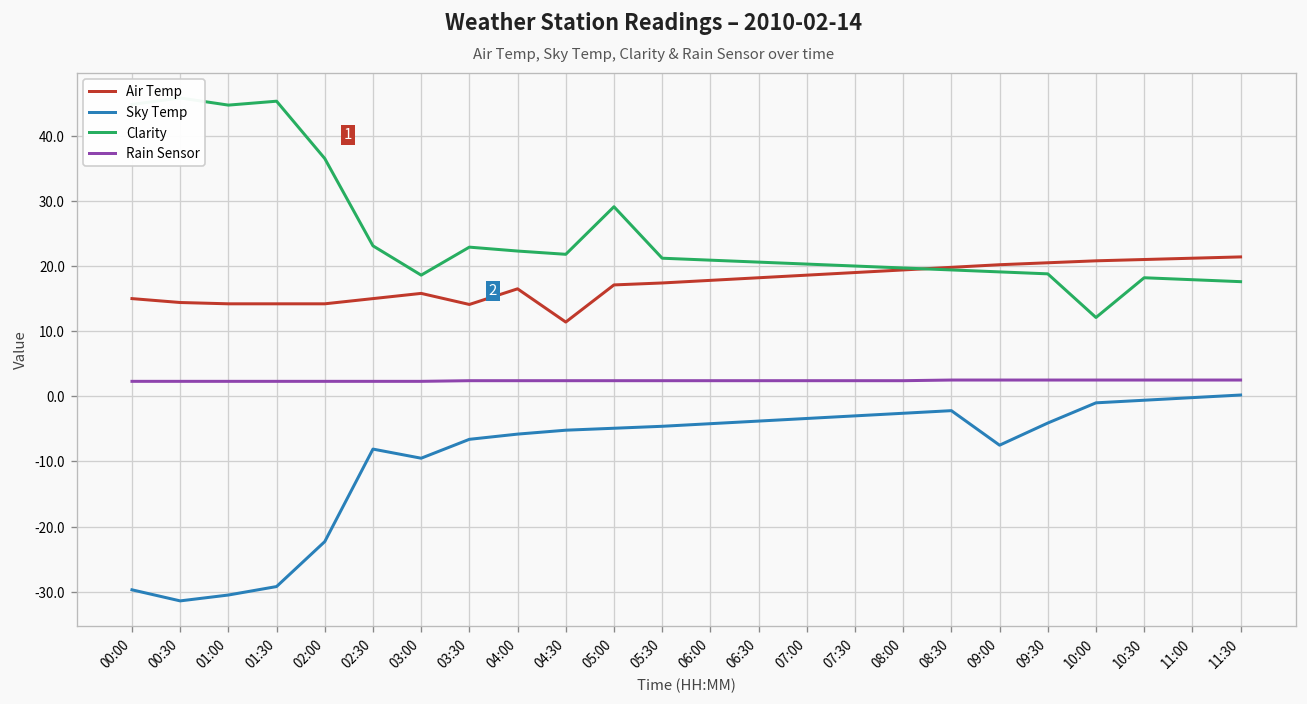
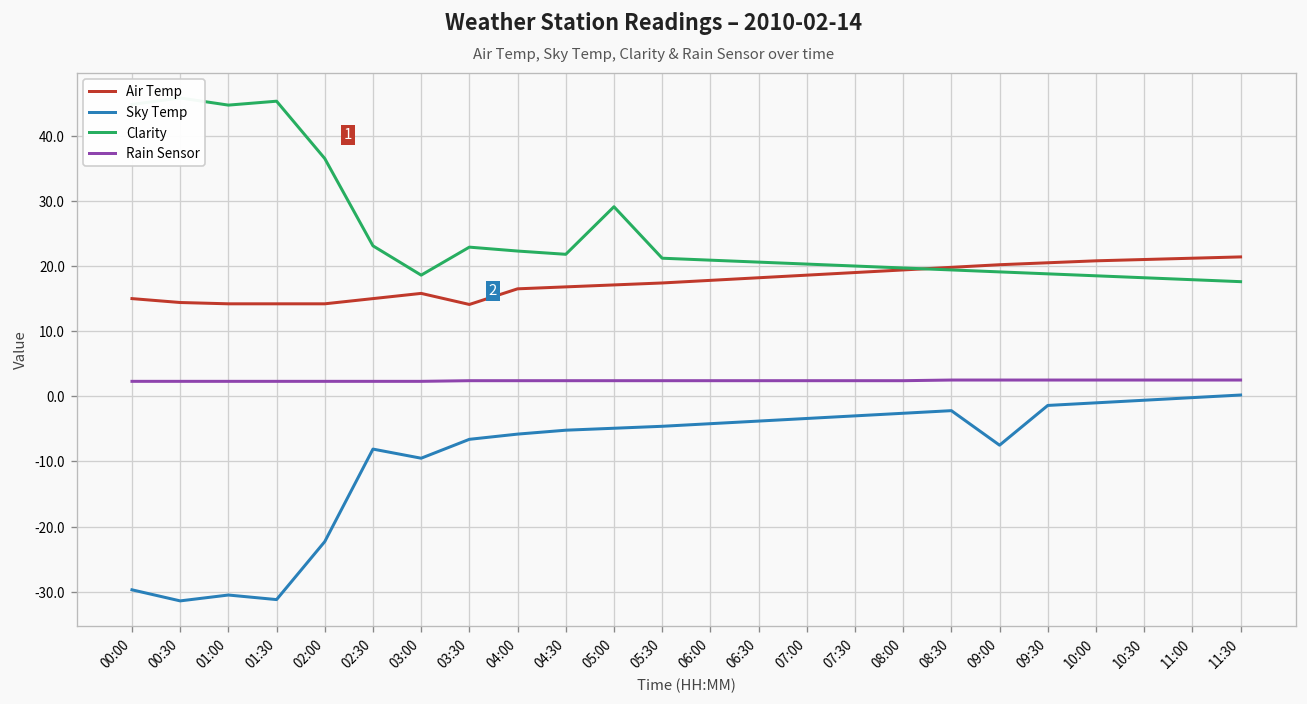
Sky Temp, 01:30: -29 -> -31
Air Temp, 04:30: 11 -> 17
Sky Temp, 09:30: -4 -> -1
Clarity, 10:00: 12 -> 19
